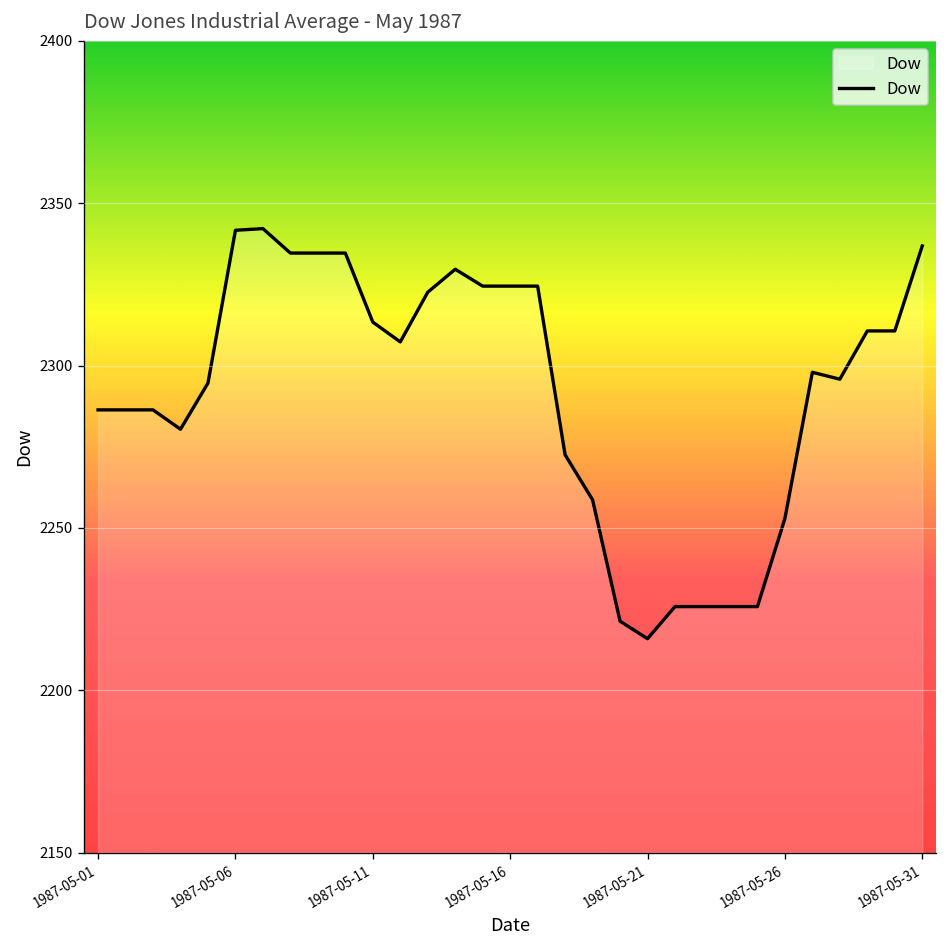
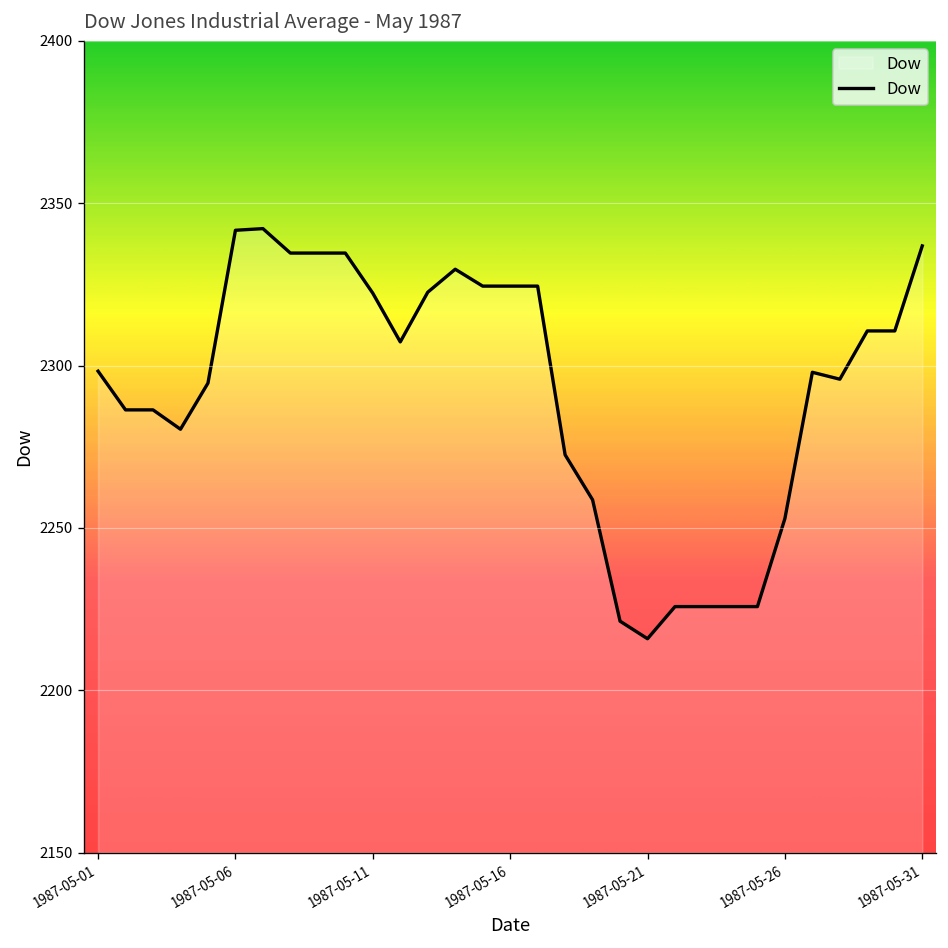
1987-05-01: 2286 -> 2298
1987-05-11: 2313 -> 2322
